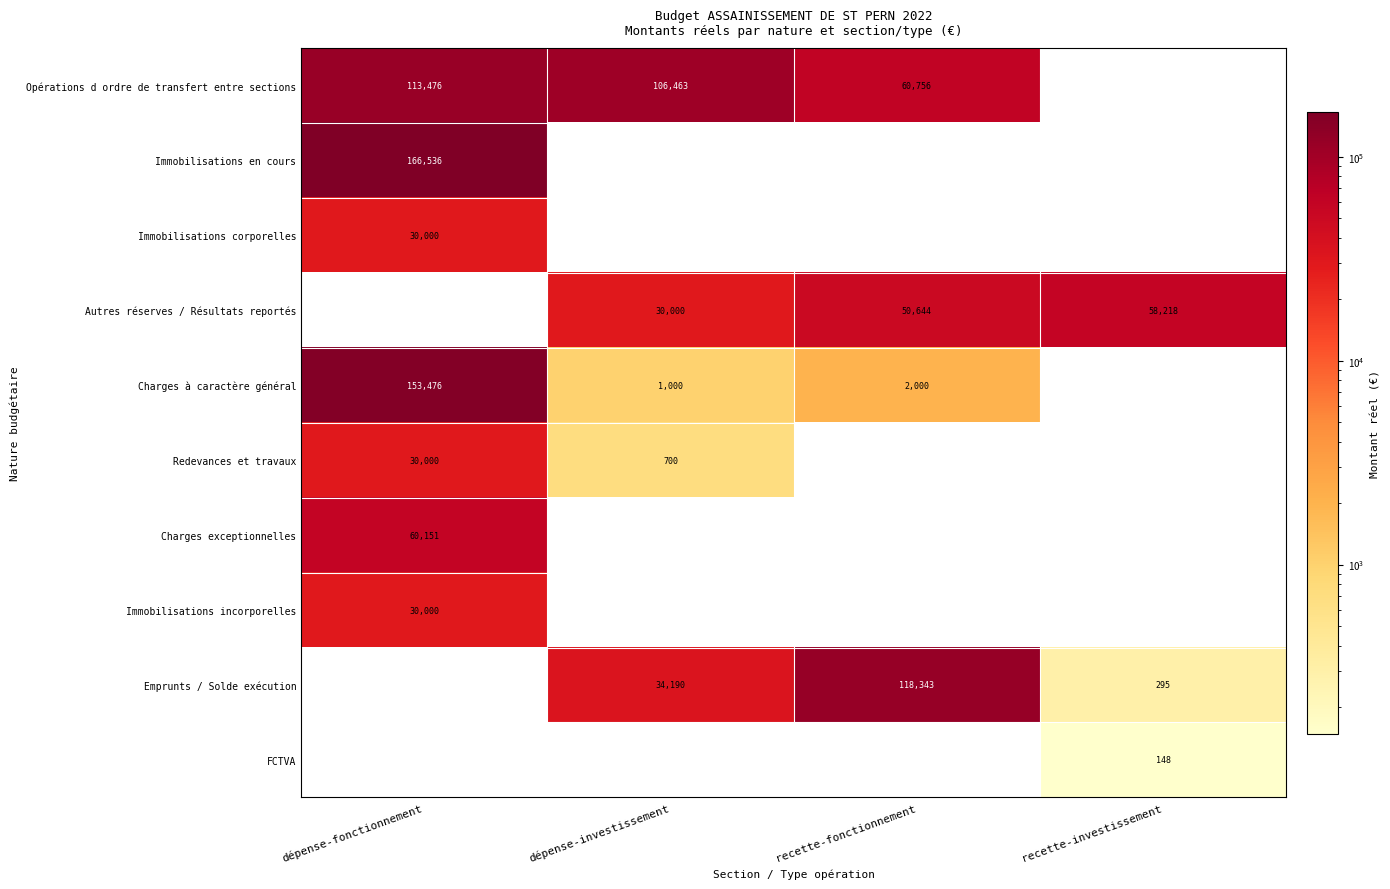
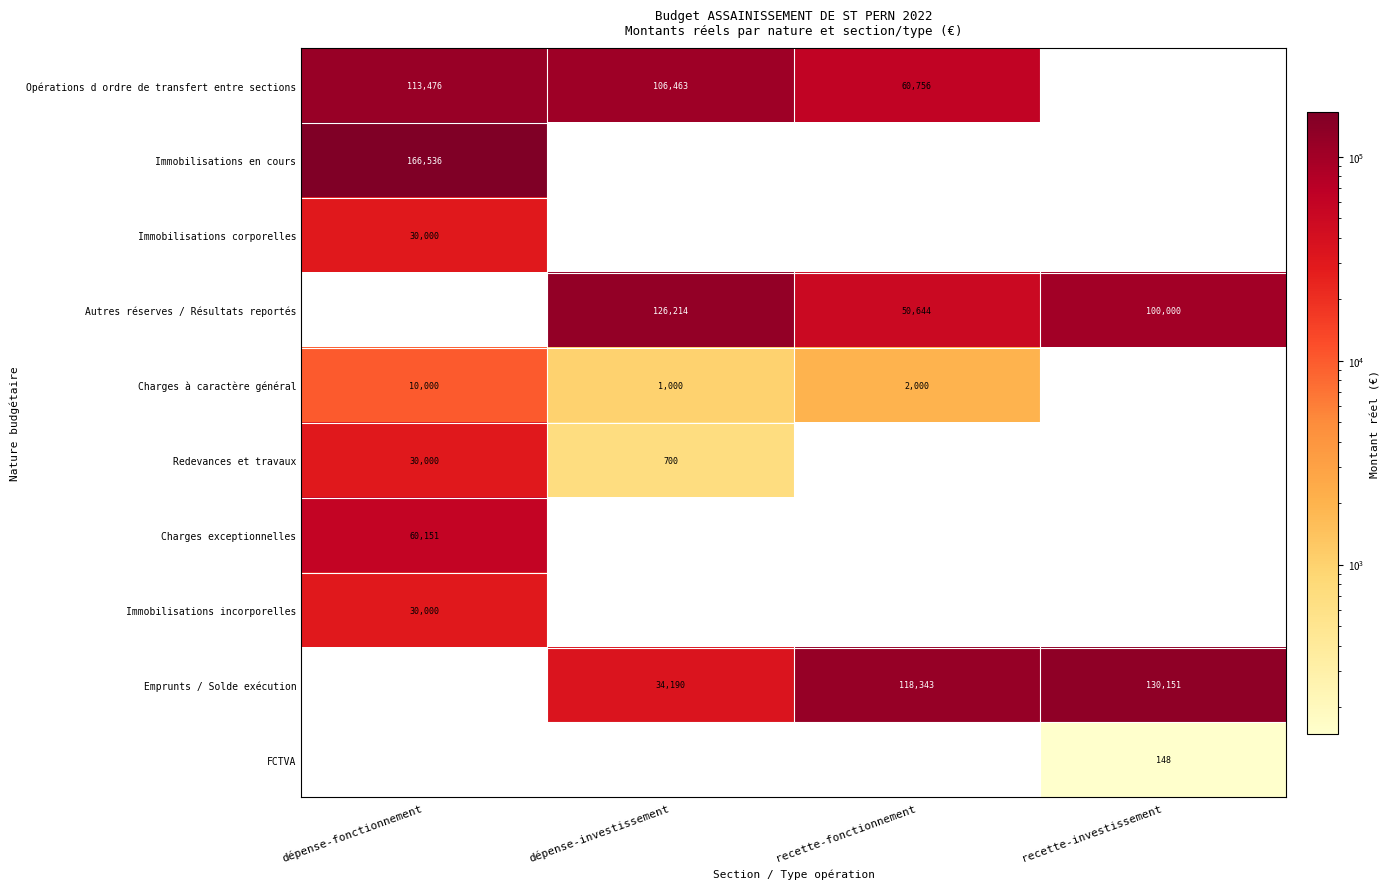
Autres réserves / Résultats reportés, dépense-investissement: 30,000 -> 126,214
Autres réserves / Résultats reportés, recette-investissement: 58,218 -> 100,000
Charges à caractère général, dépense-fonctionnement: 153,476 -> 10,000
Emprunts / Solde exécution, recette-investissement: 295 -> 130,151
